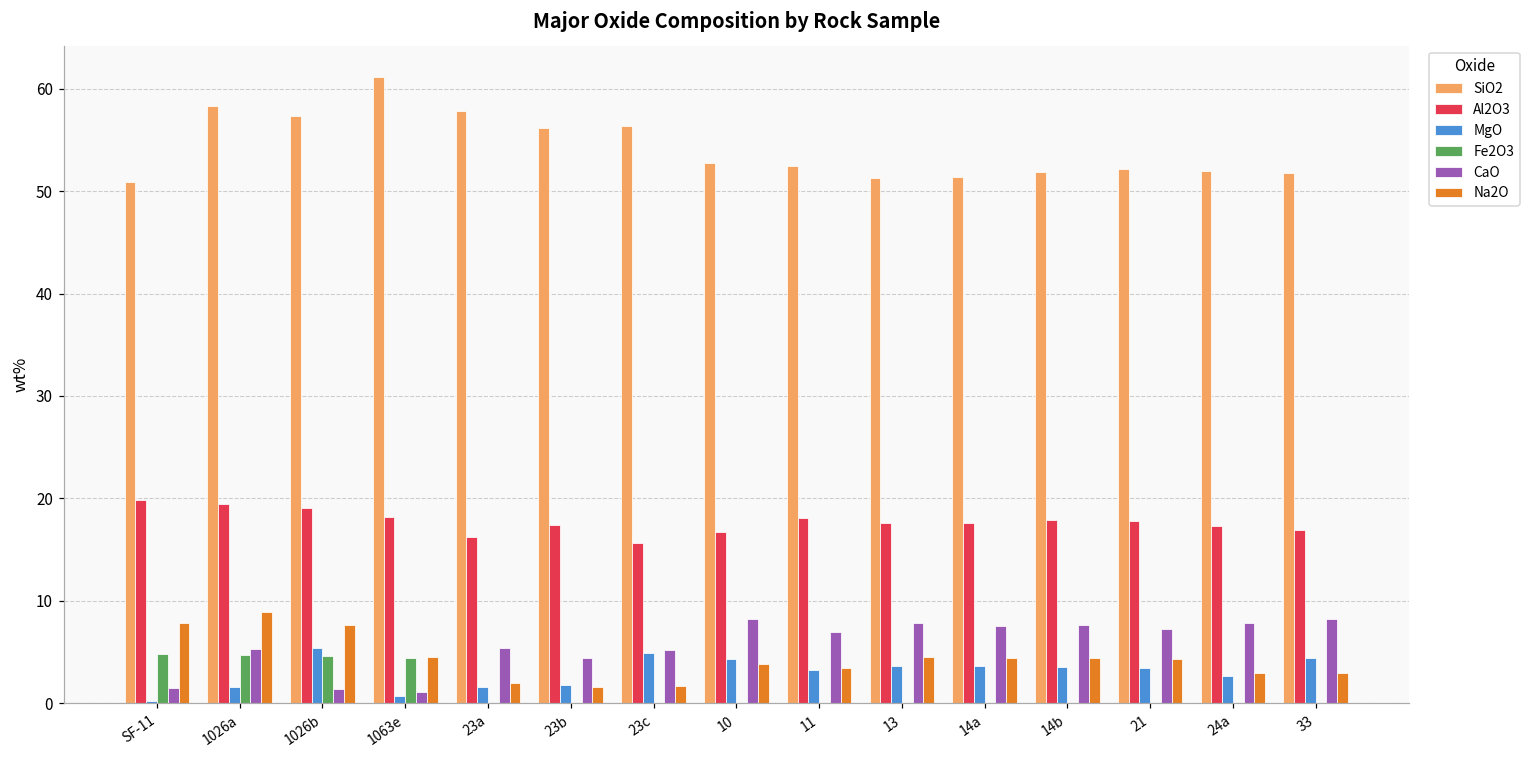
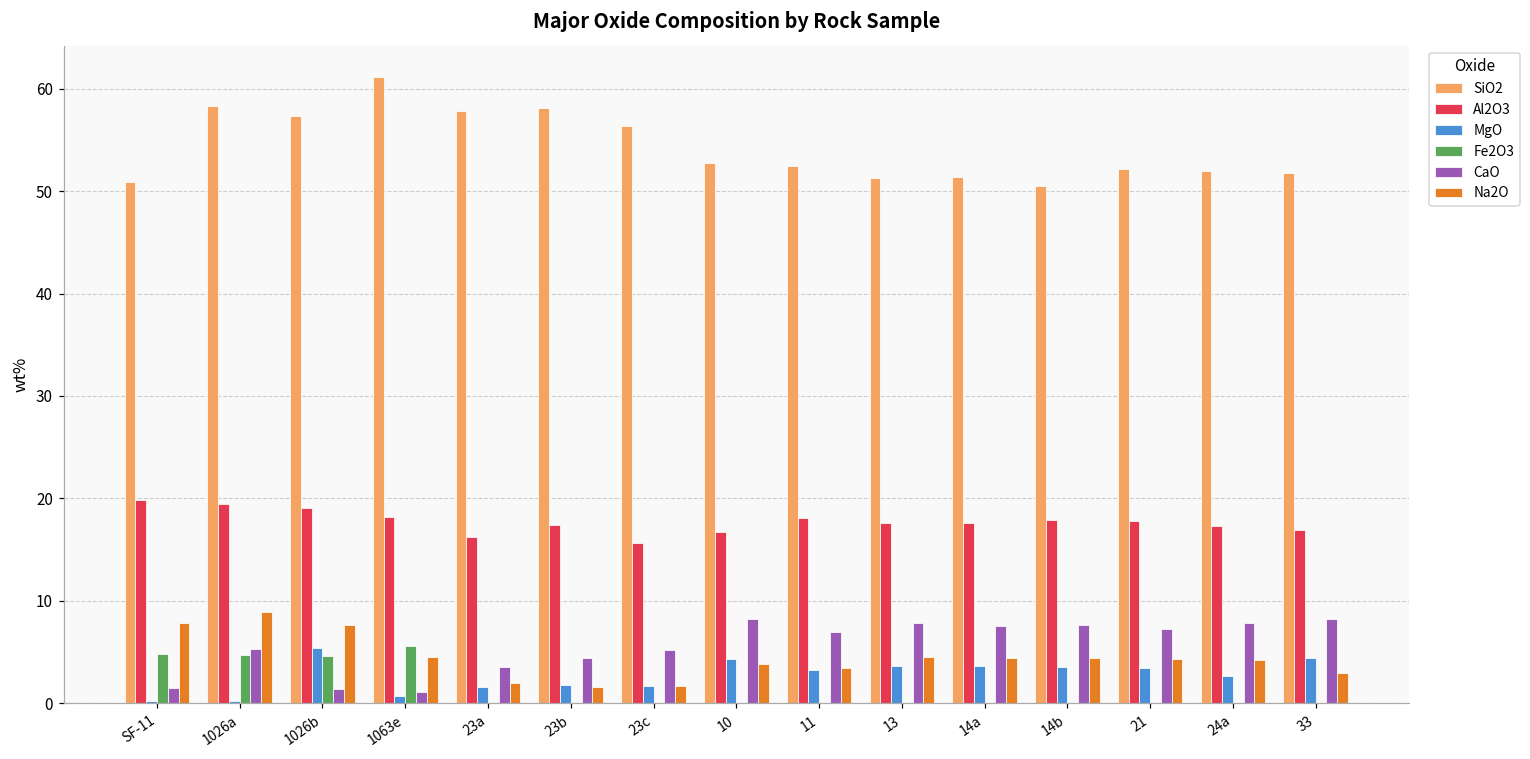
MgO, 1026a: 2 -> 0
Fe2O3, 1063e: 4 -> 6
CaO, 23a: 5 -> 4
SiO2, 23b: 56 -> 58
MgO, 23c: 5 -> 2
SiO2, 14b: 52 -> 51
Na2O, 24a: 3 -> 4
